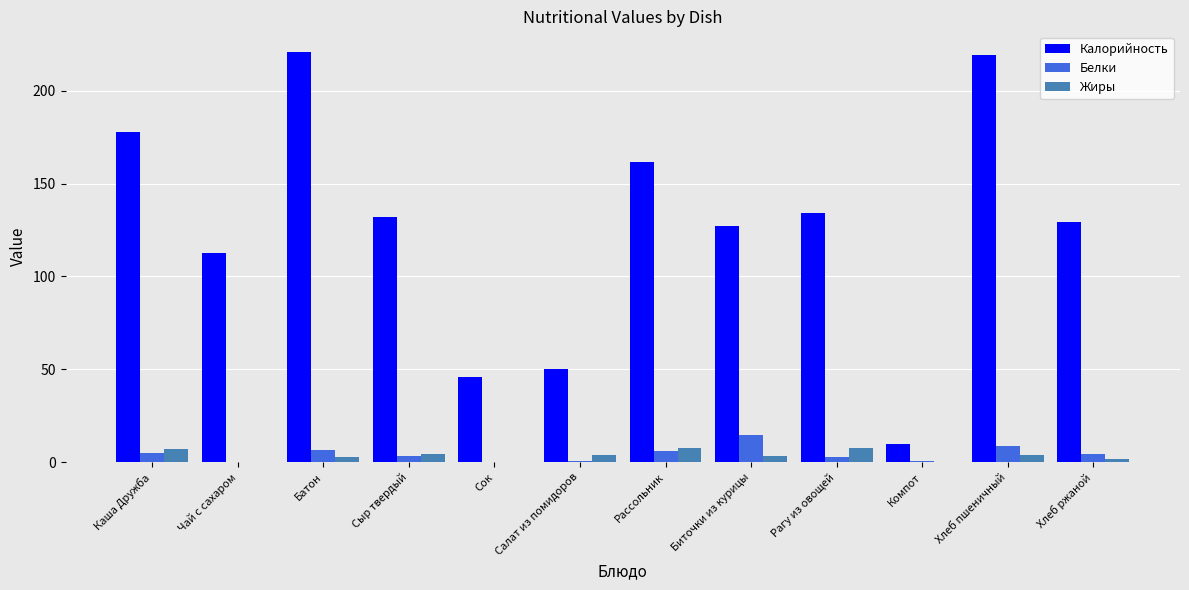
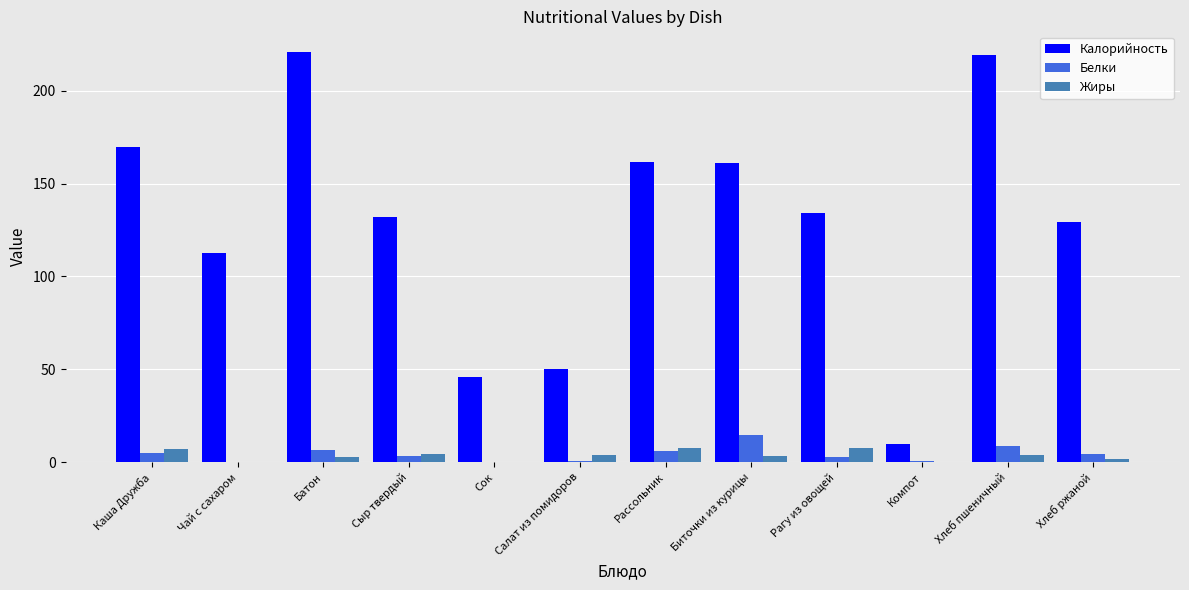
Калорийность, Каша Дружба: 178 -> 170
Калорийность, Биточки из курицы: 127 -> 161
